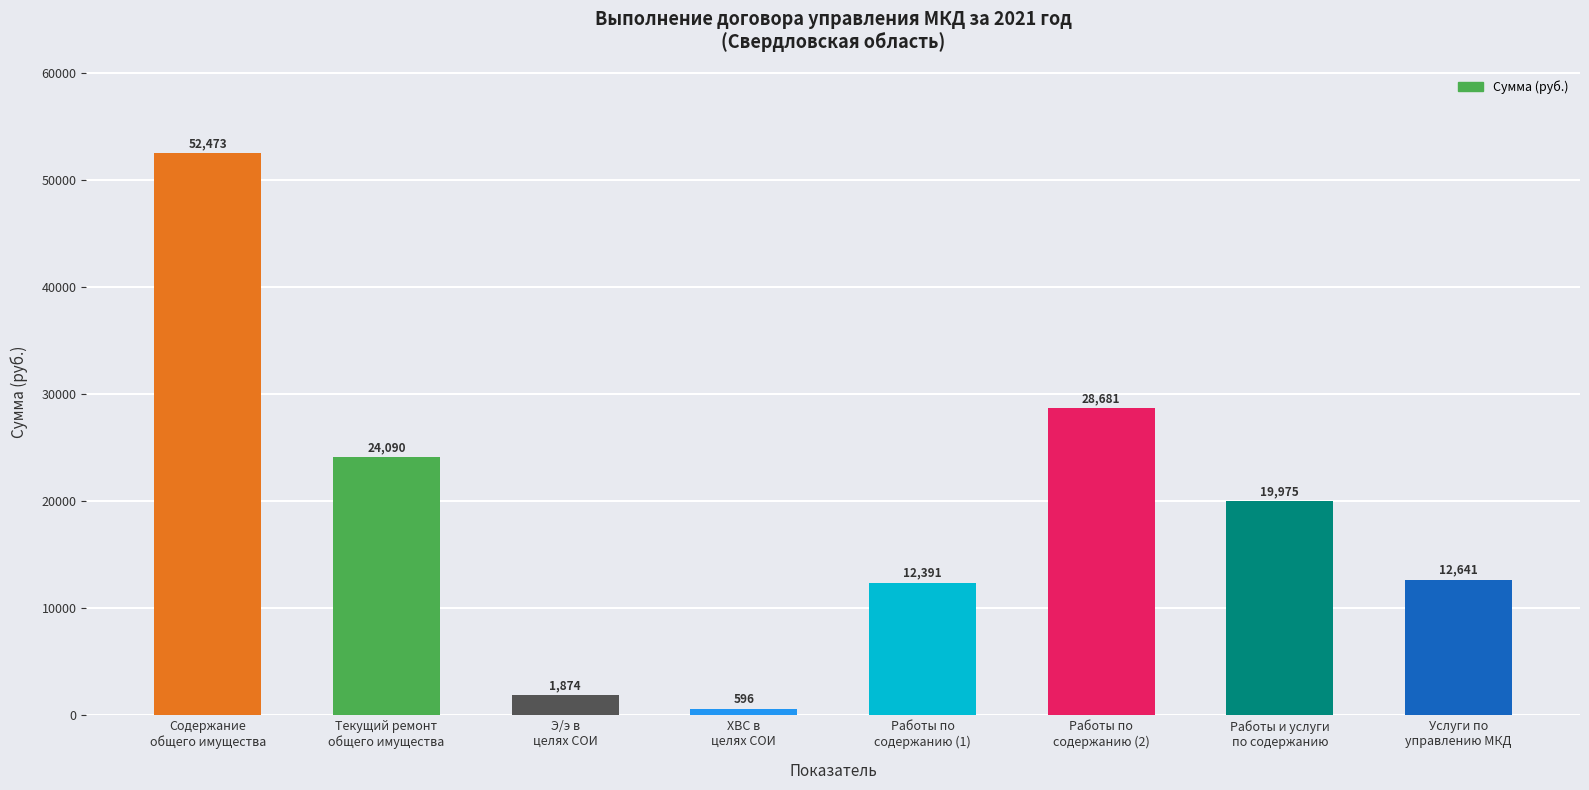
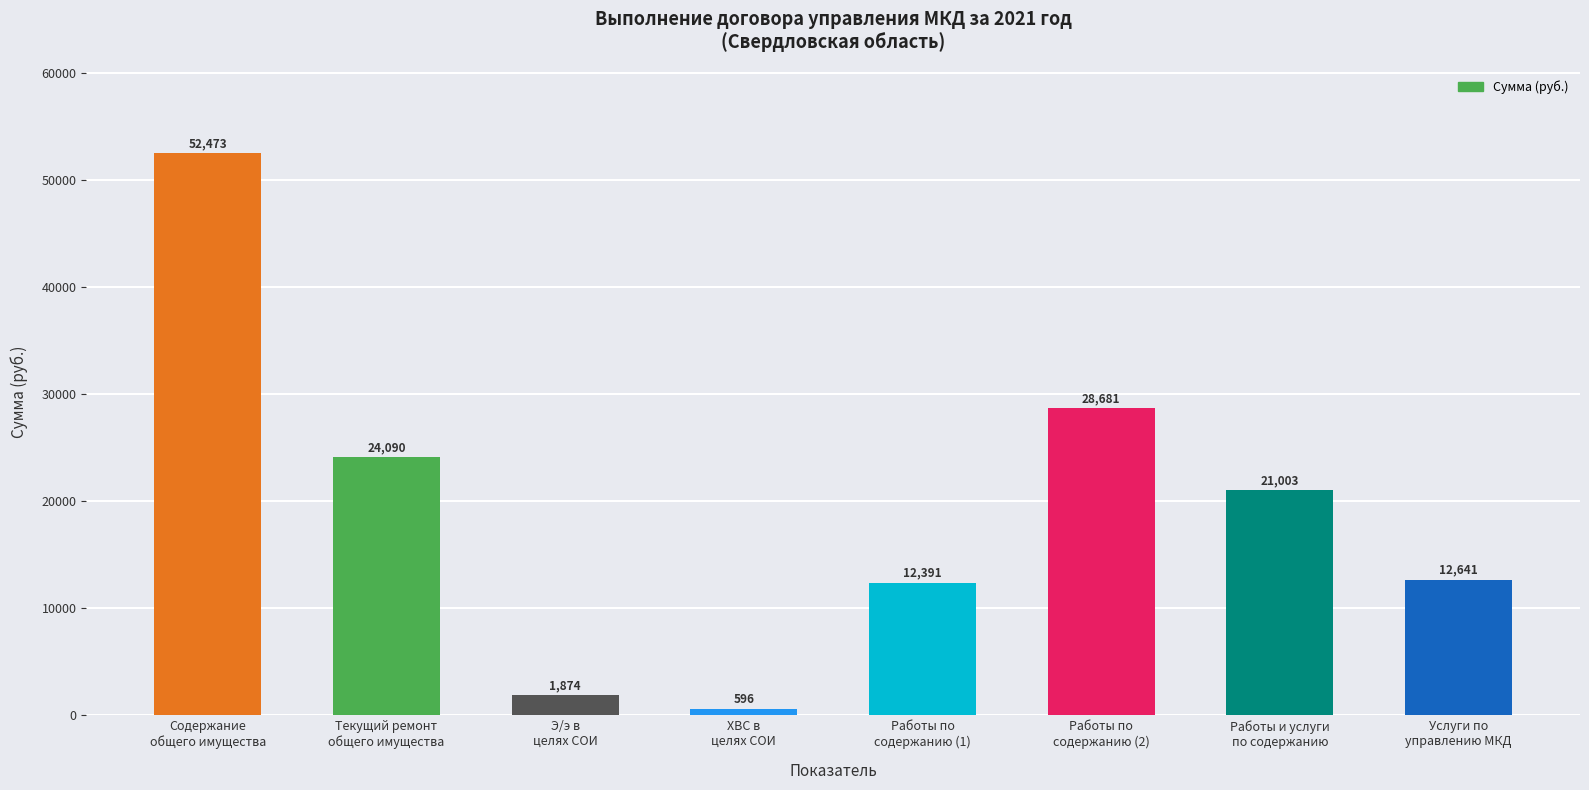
Работы и услуги по содержанию: 19,975 -> 21,003
